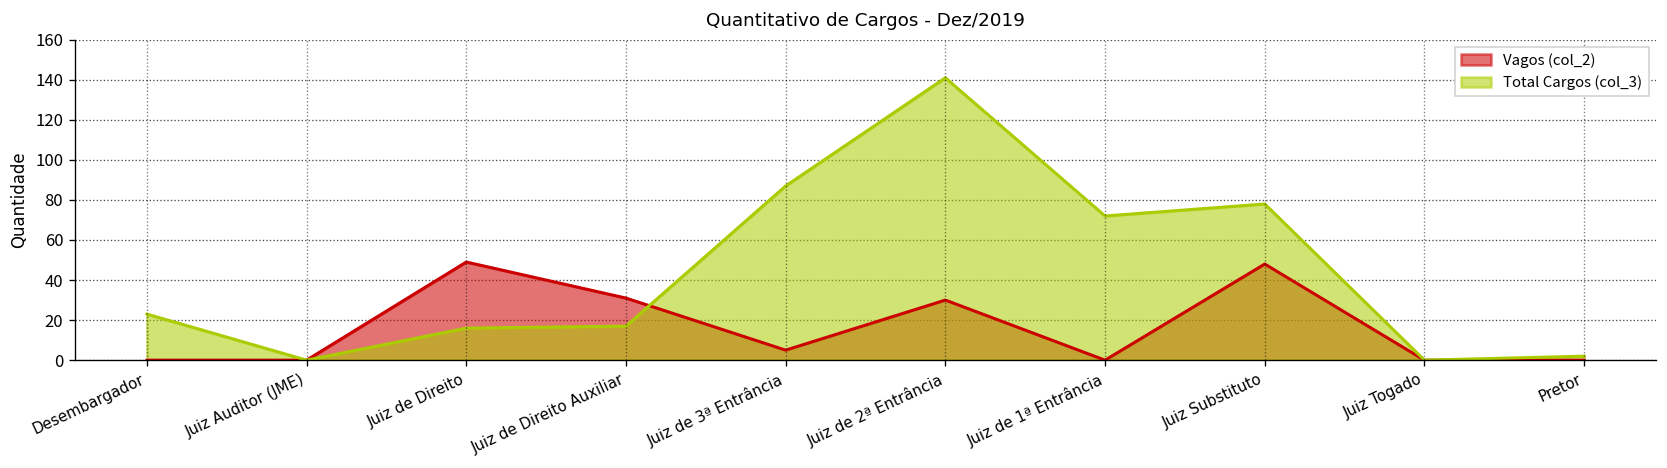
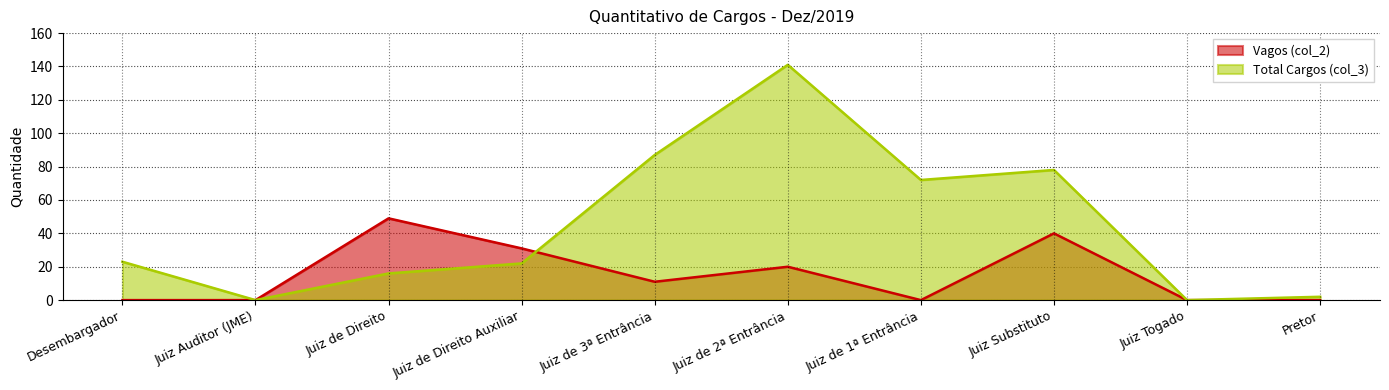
Total Cargos (col_3), Juiz de Direito Auxiliar: 17 -> 22
Vagos (col_2), Juiz de 3ª Entrância: 5 -> 11
Vagos (col_2), Juiz de 2ª Entrância: 30 -> 20
Vagos (col_2), Juiz Substituto: 48 -> 40
